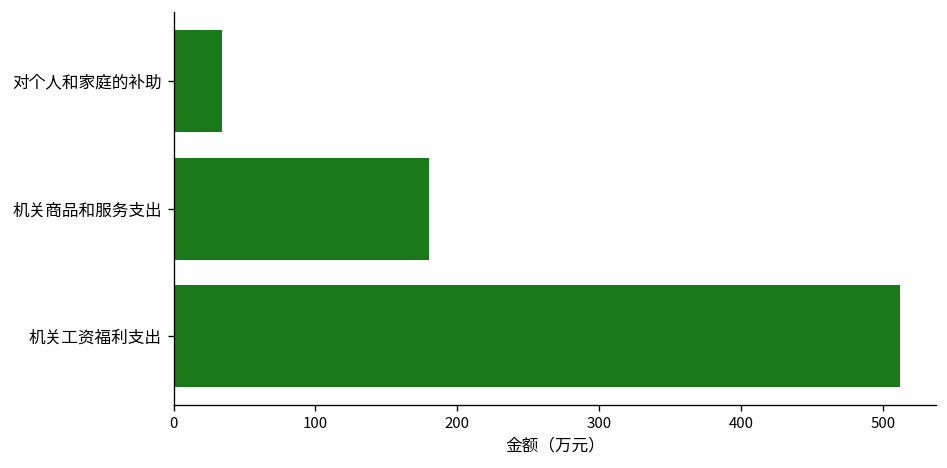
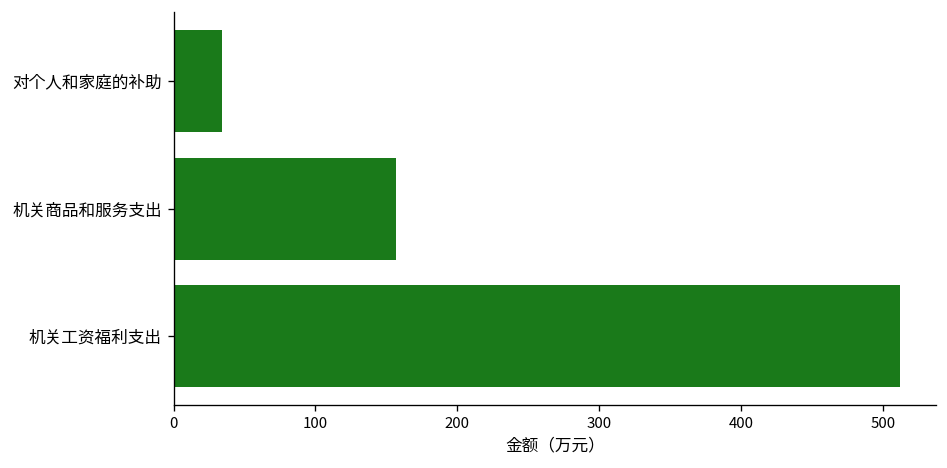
机关商品和服务支出: 180 -> 156
